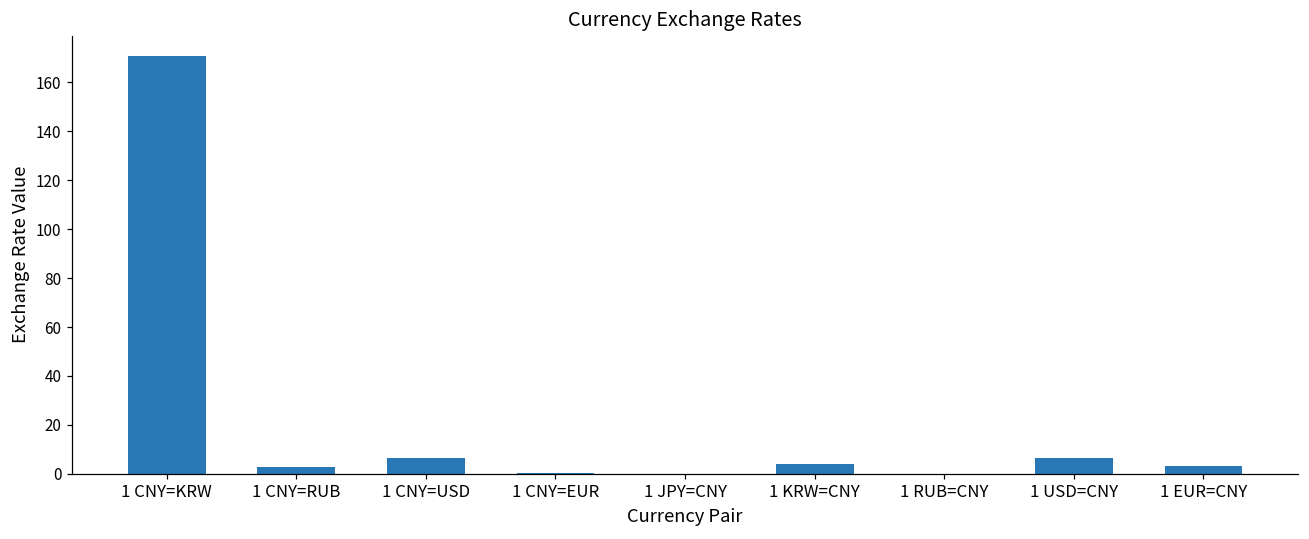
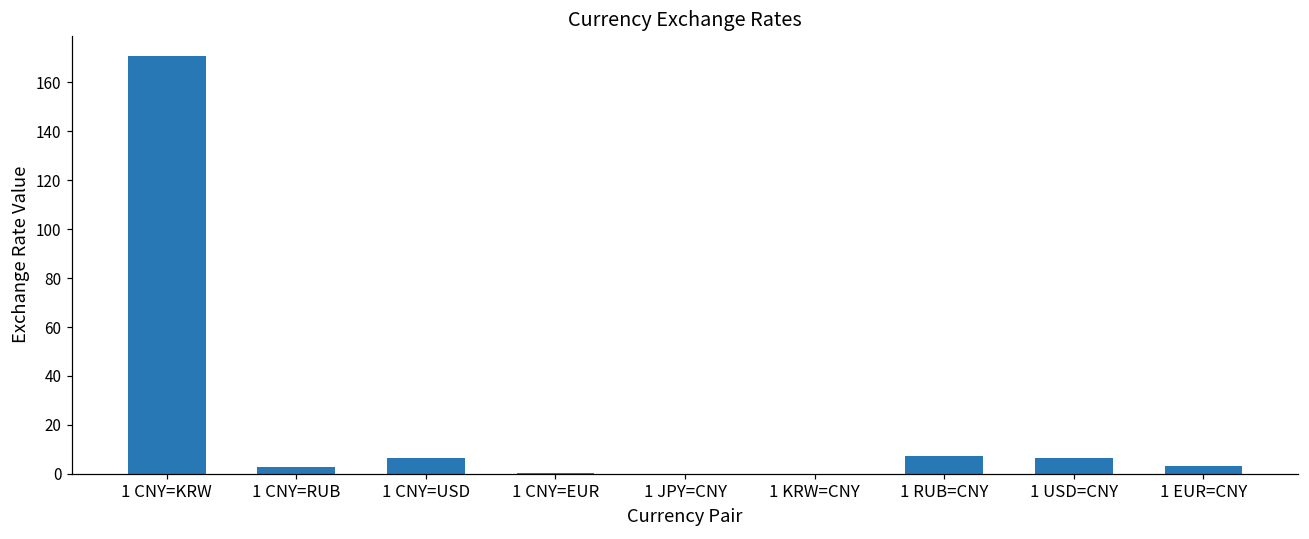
1 KRW=CNY: 4 -> 0
1 RUB=CNY: 0 -> 7
